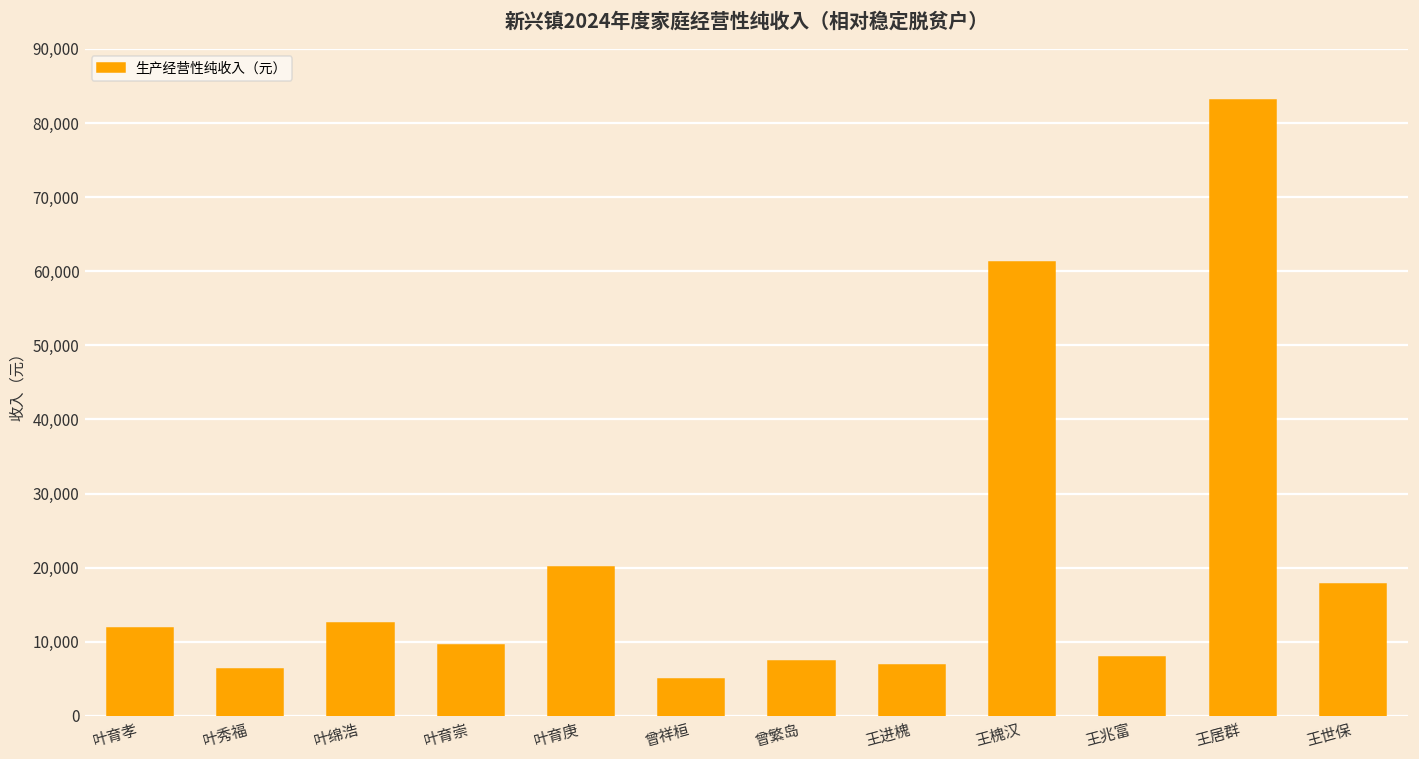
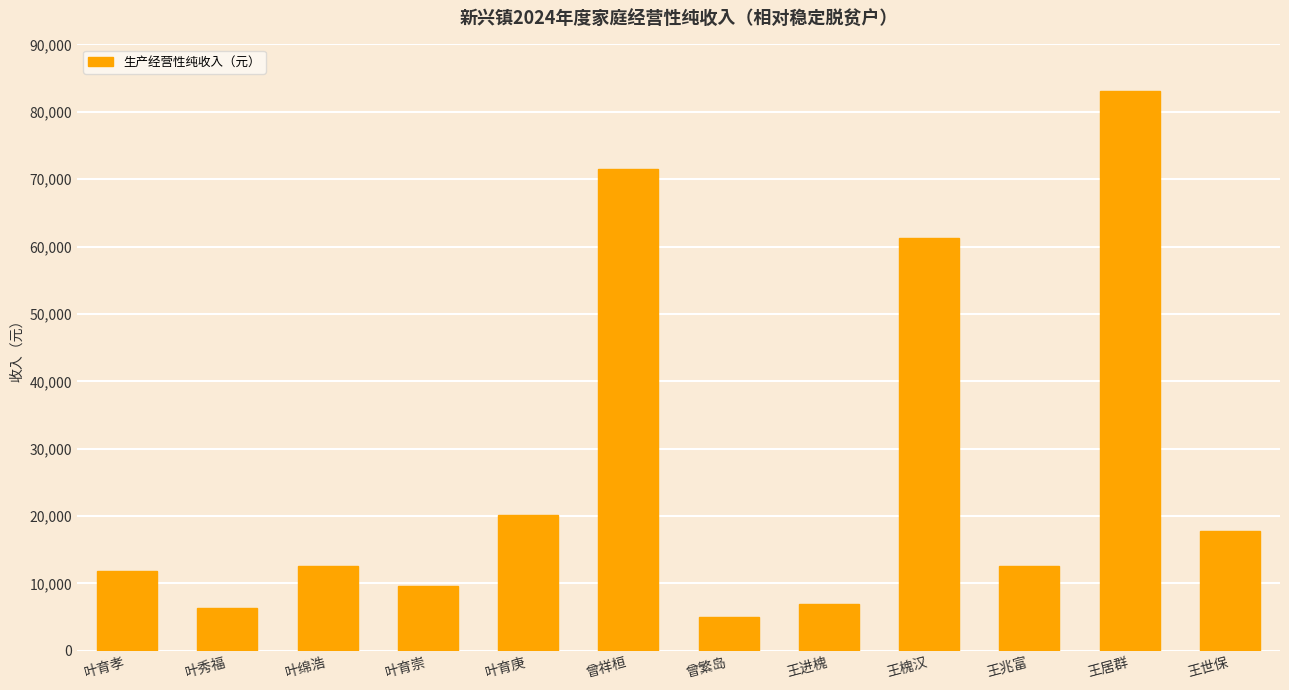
曾祥桓: 5,000 -> 72,000
曾繁岛: 7,000 -> 5,000
王兆富: 8,000 -> 13,000
